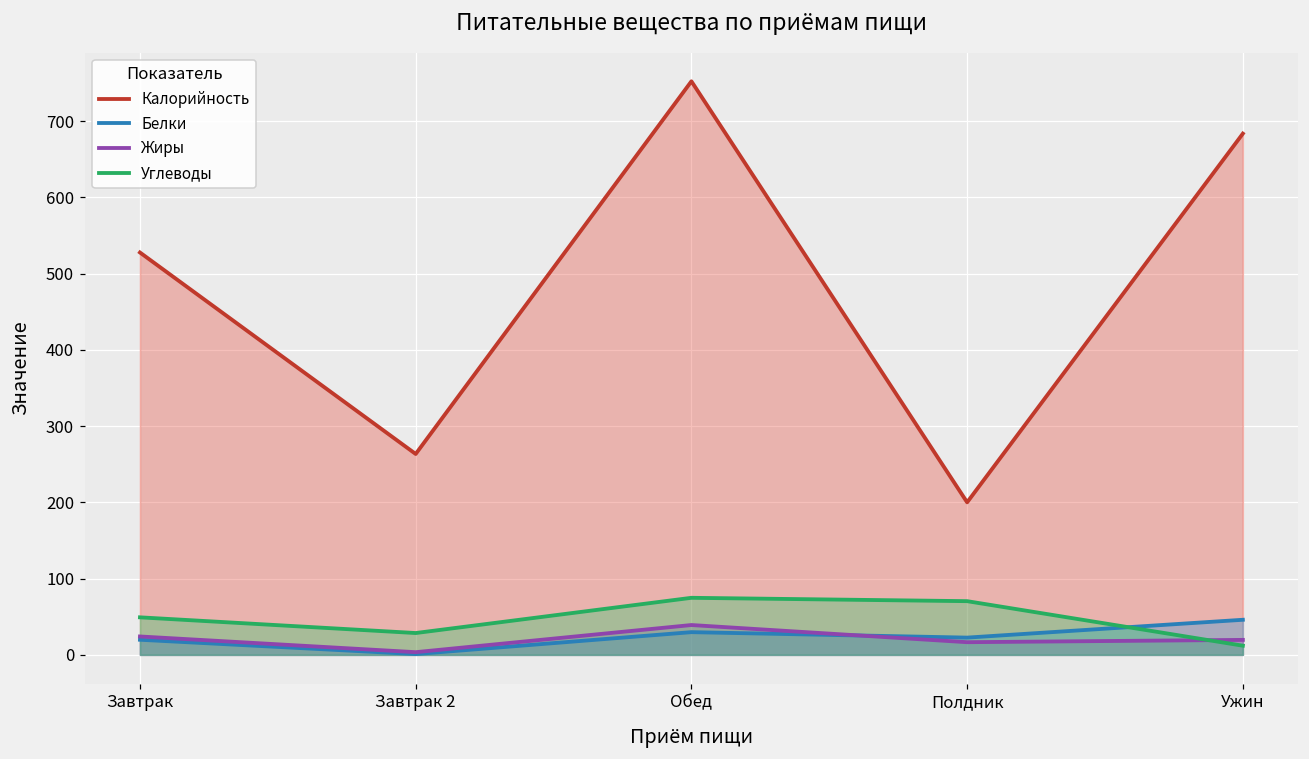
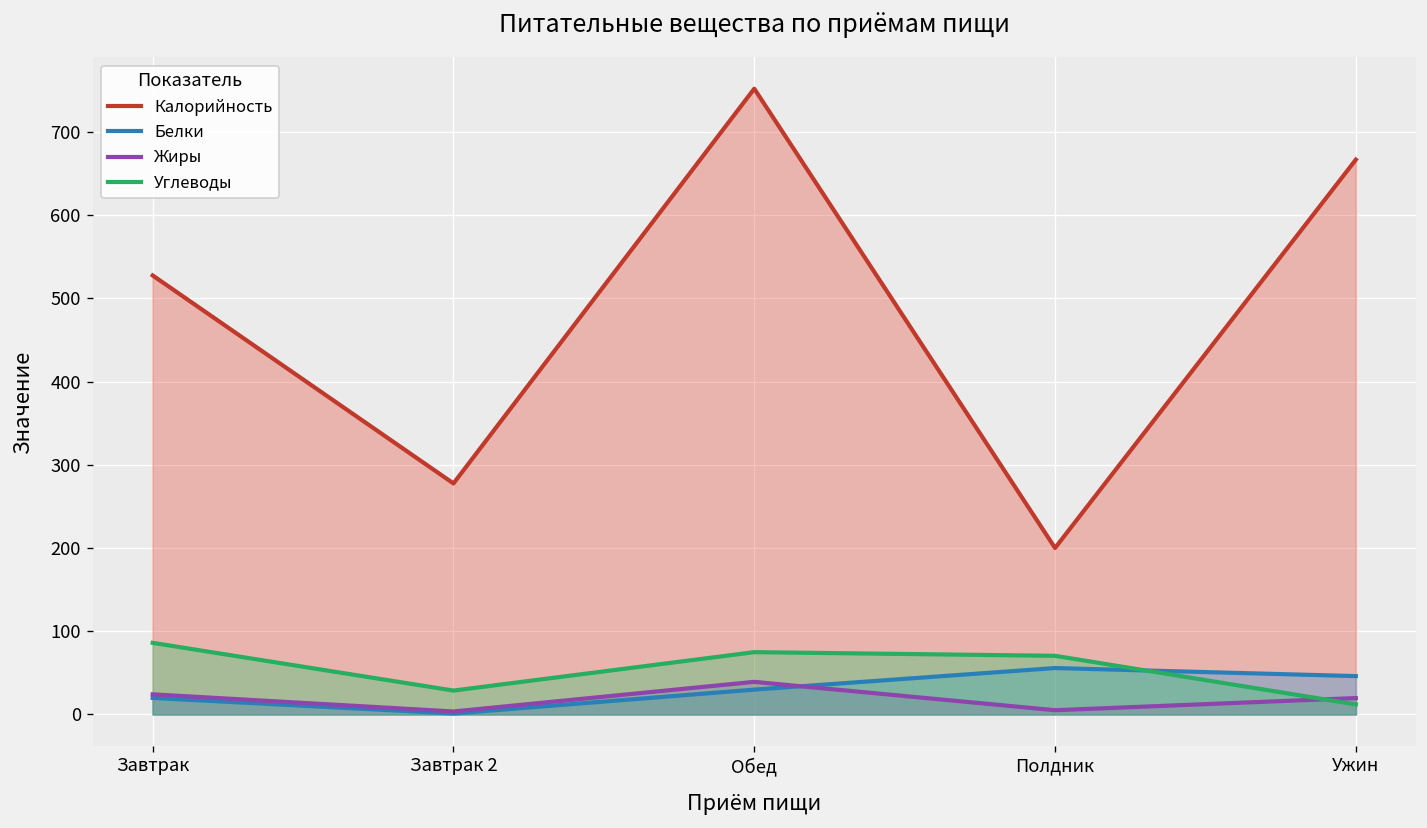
Углеводы, Завтрак: 50 -> 90
Калорийность, Завтрак 2: 260 -> 280
Белки, Полдник: 20 -> 60
Жиры, Полдник: 20 -> 10
Калорийность, Ужин: 680 -> 670
